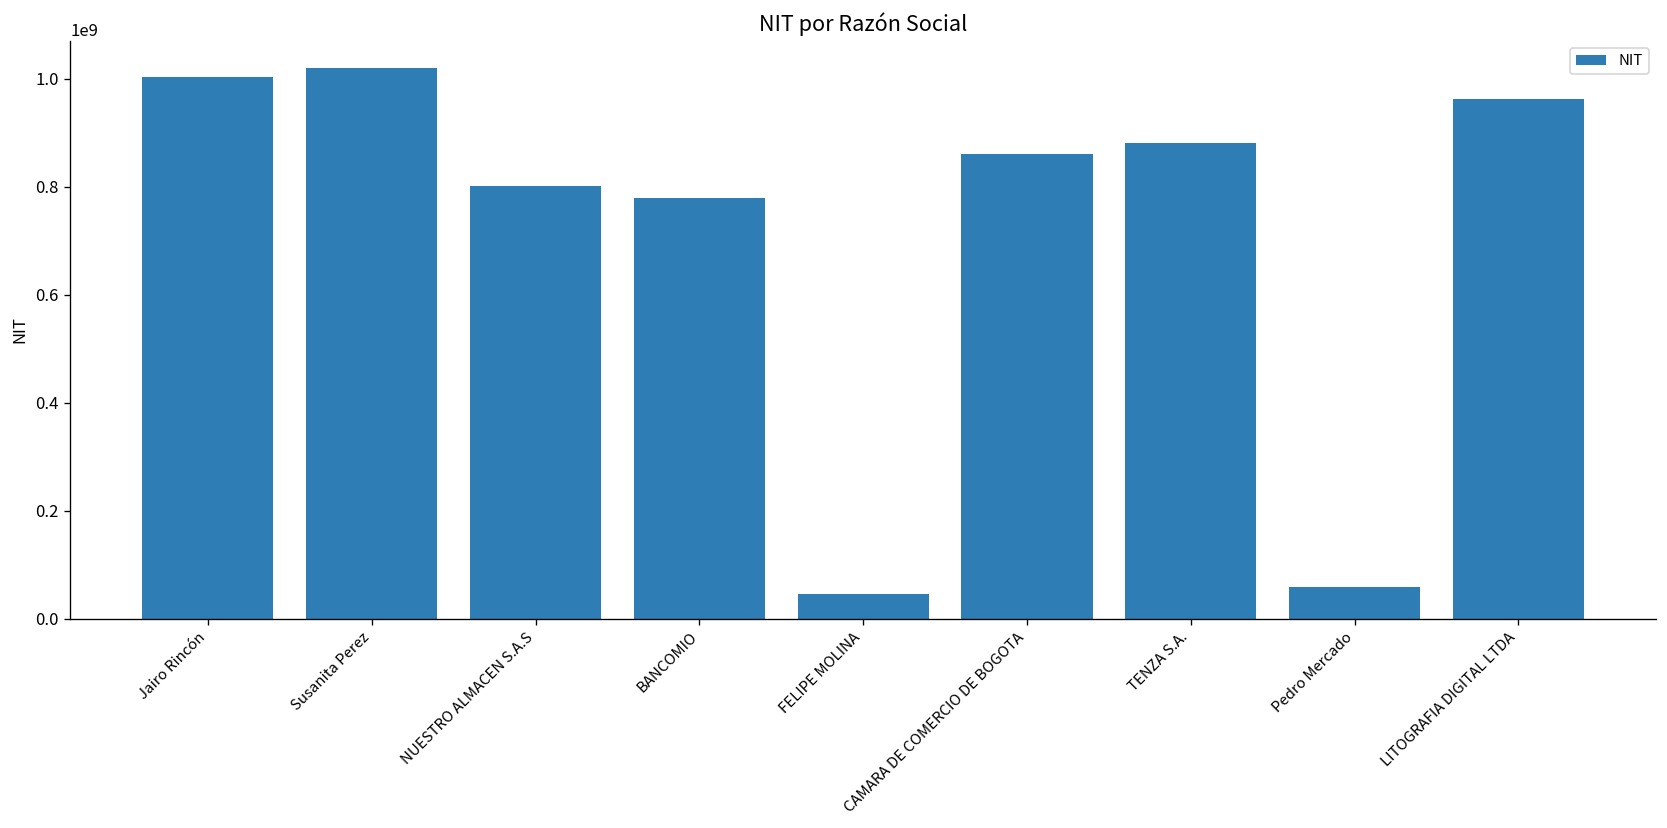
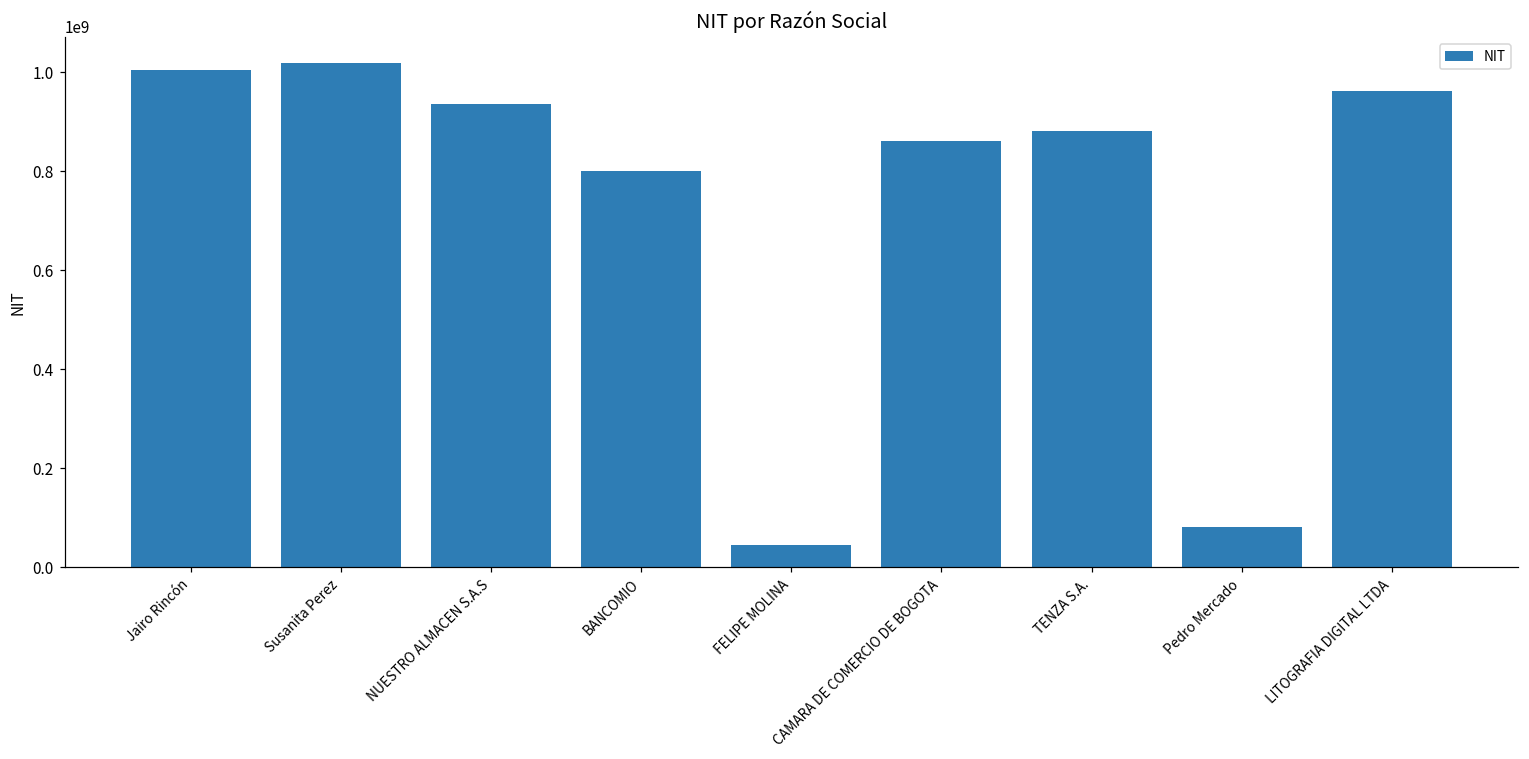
NUESTRO ALMACEN S.A.S: 800000000 -> 930000000
BANCOMIO: 780000000 -> 800000000
Pedro Mercado: 60000000 -> 80000000
